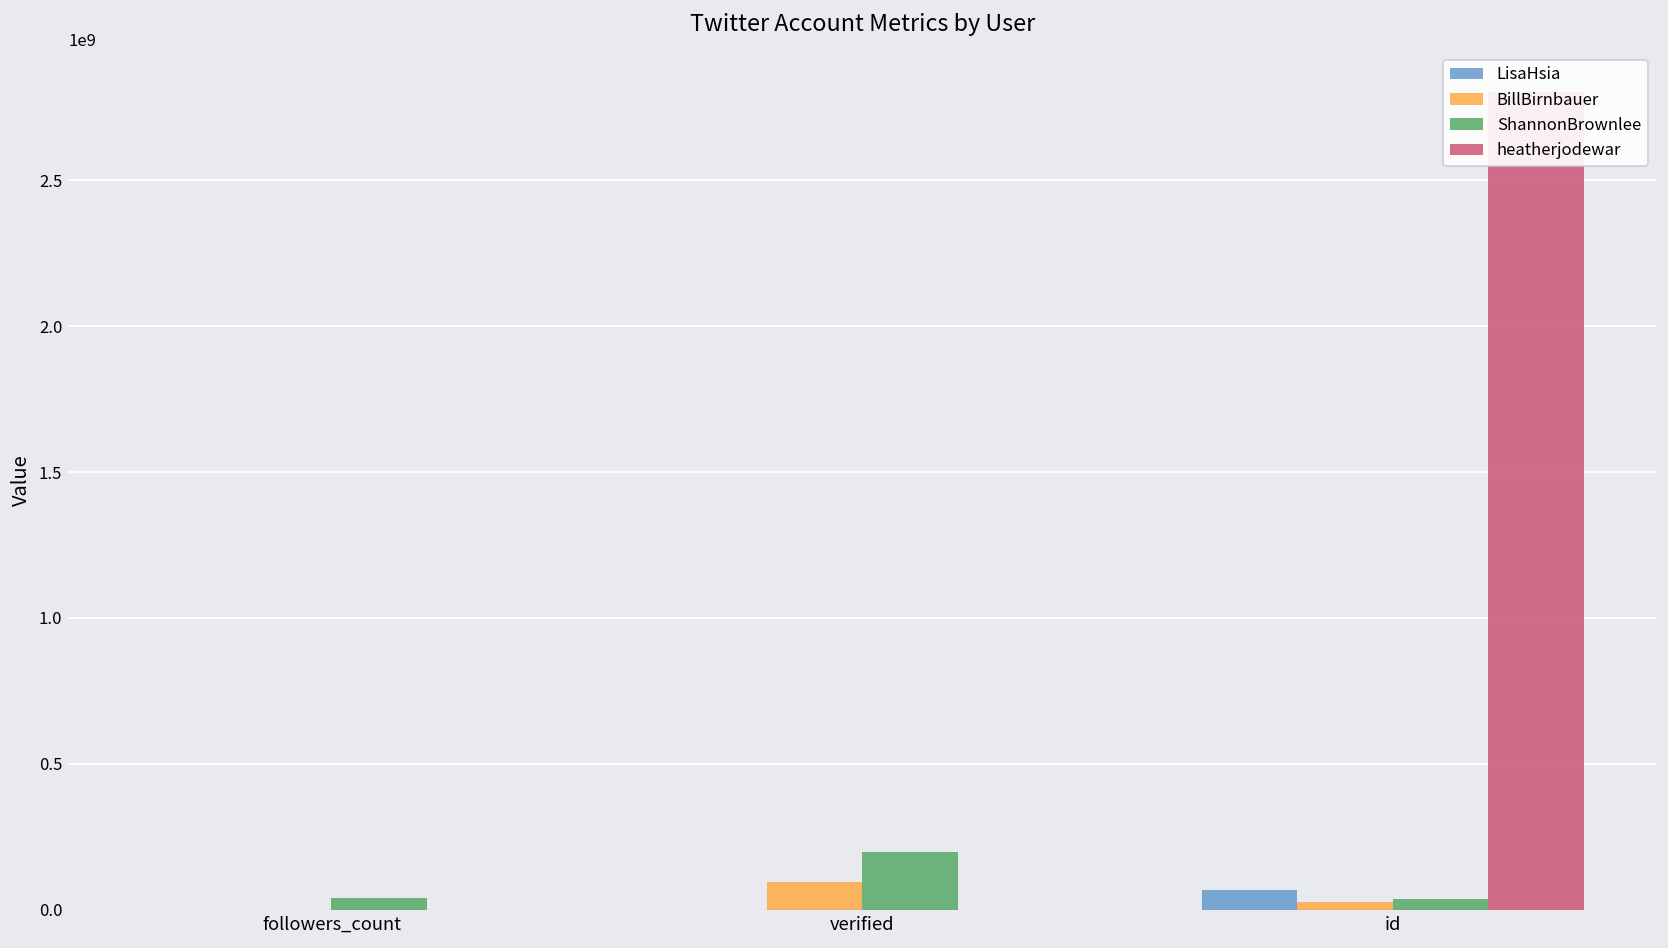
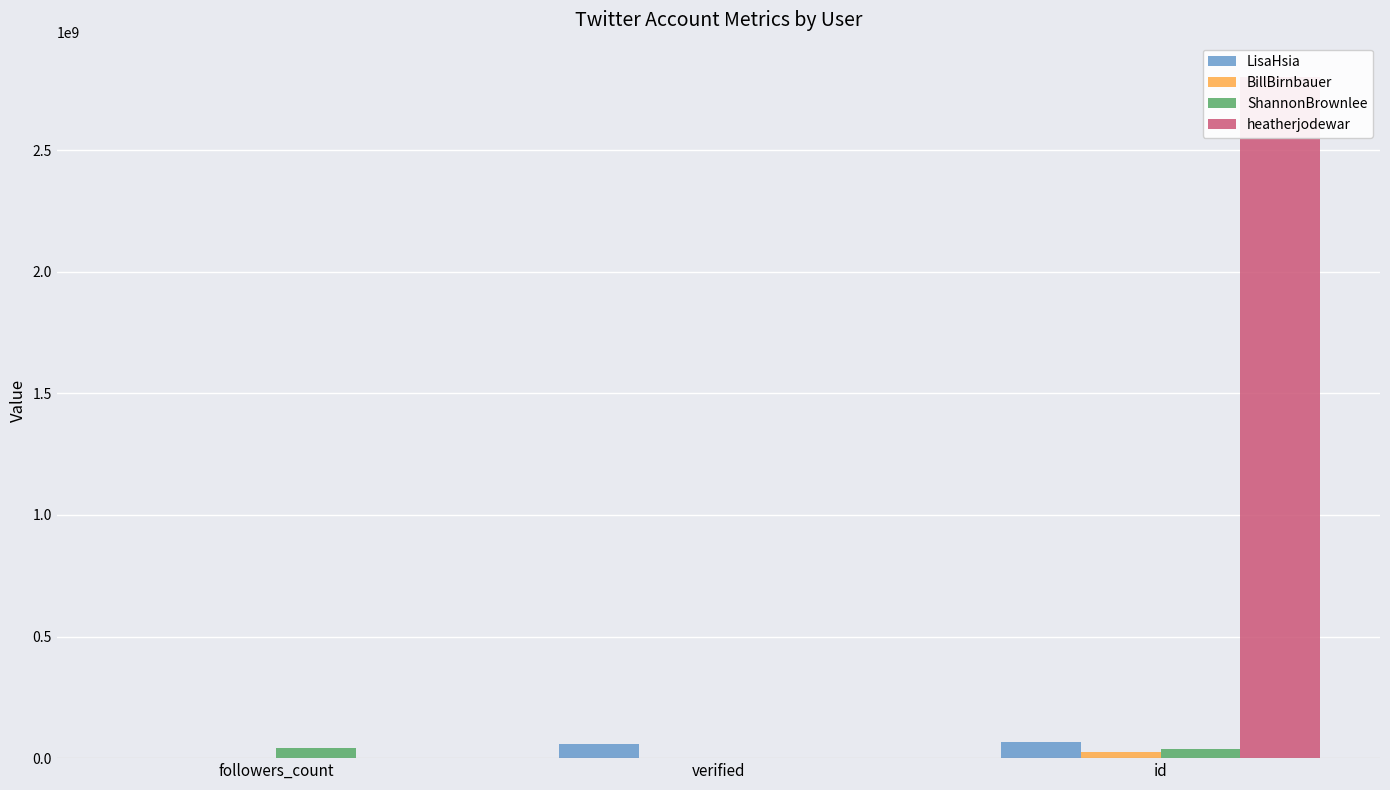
LisaHsia, verified: 0 -> 60000000
BillBirnbauer, verified: 100000000 -> 0
ShannonBrownlee, verified: 200000000 -> 0
